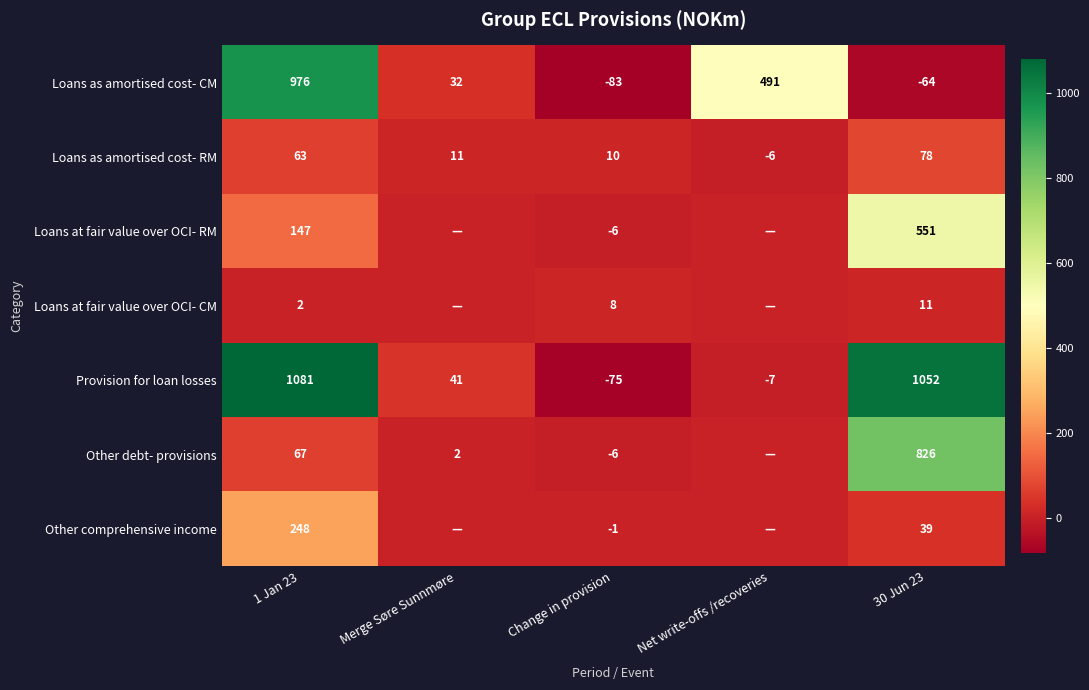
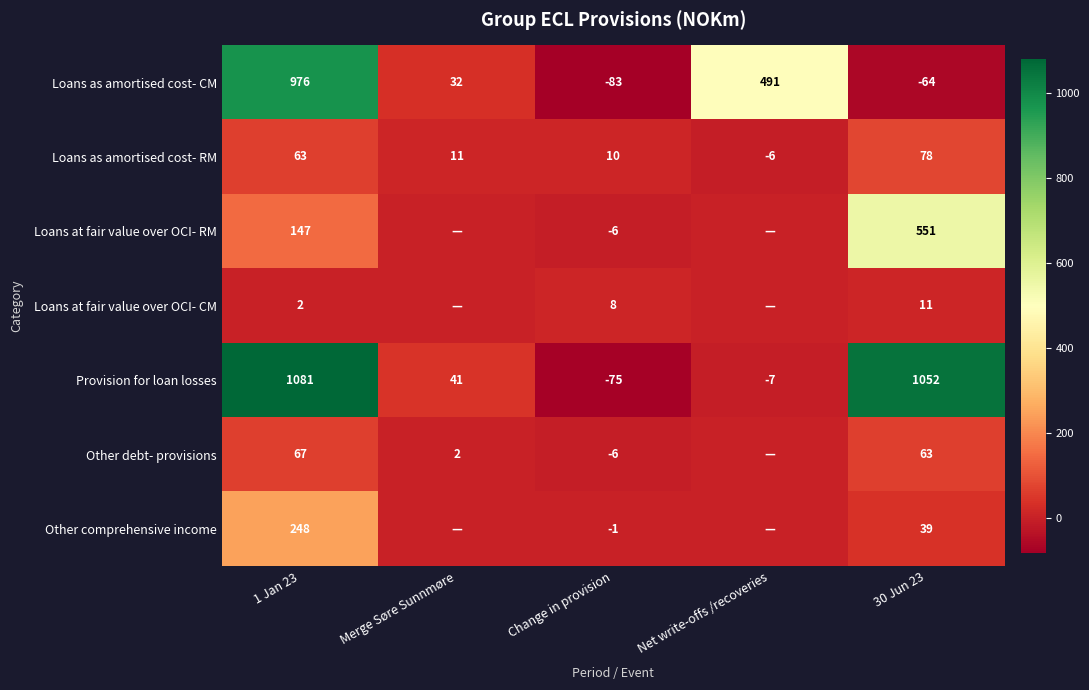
Other debt- provisions, 30 Jun 23: 826 -> 63
